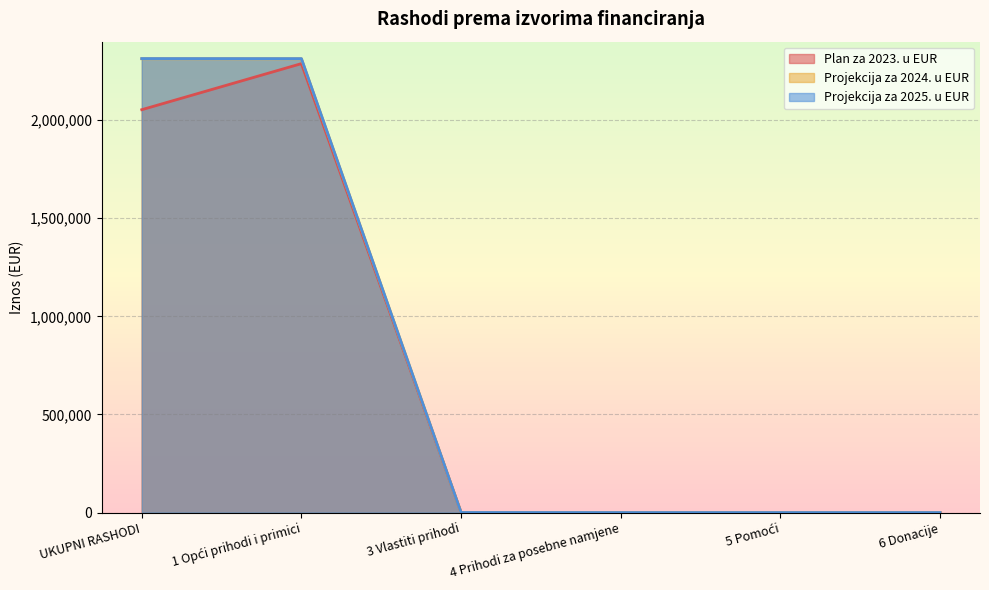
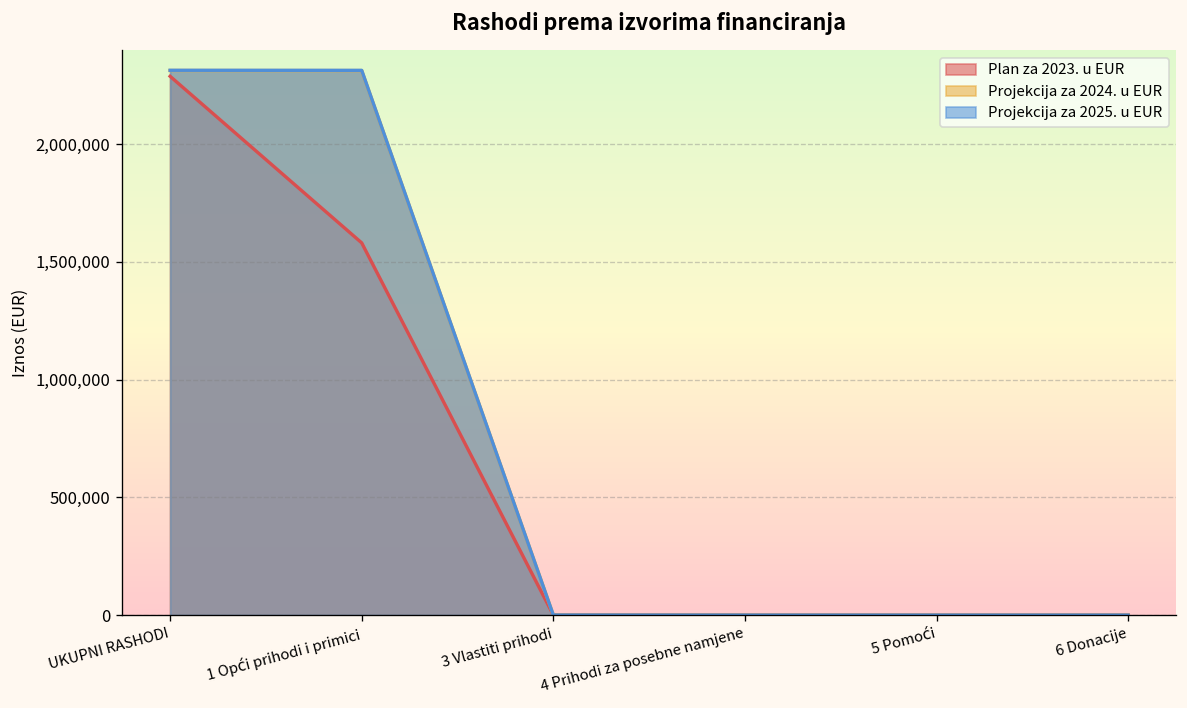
Plan za 2023. u EUR, UKUPNI RASHODI: 2,050,000 -> 2,290,000
Plan za 2023. u EUR, 1 Opći prihodi i primici: 2,290,000 -> 1,580,000
